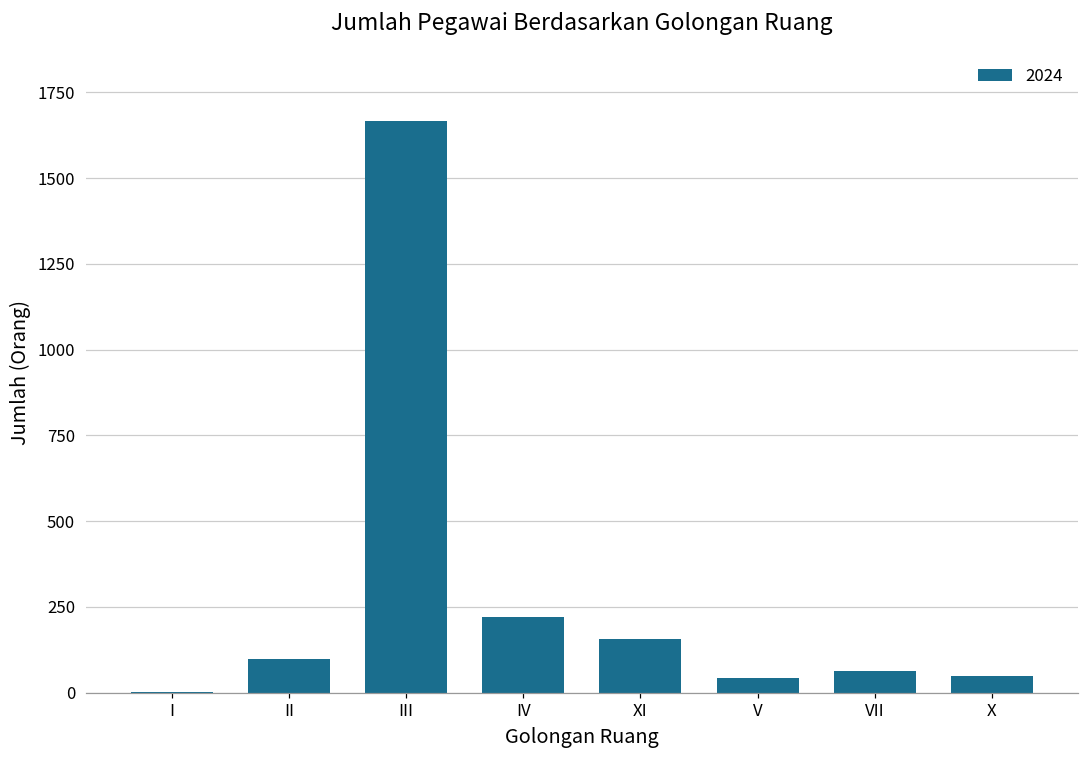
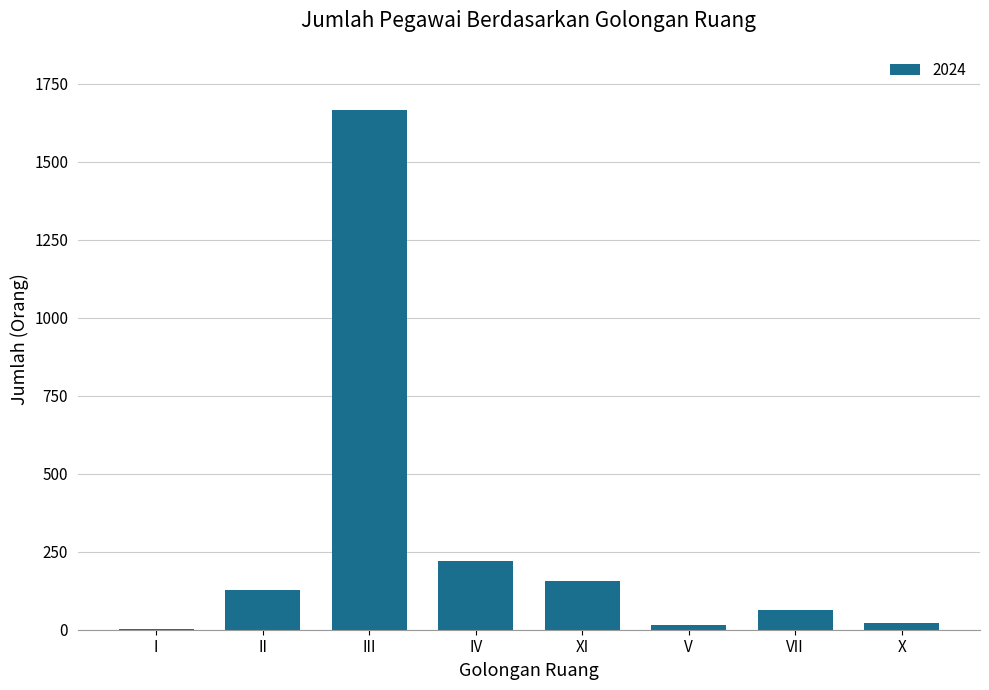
II: 100 -> 130
V: 40 -> 20
X: 50 -> 20
